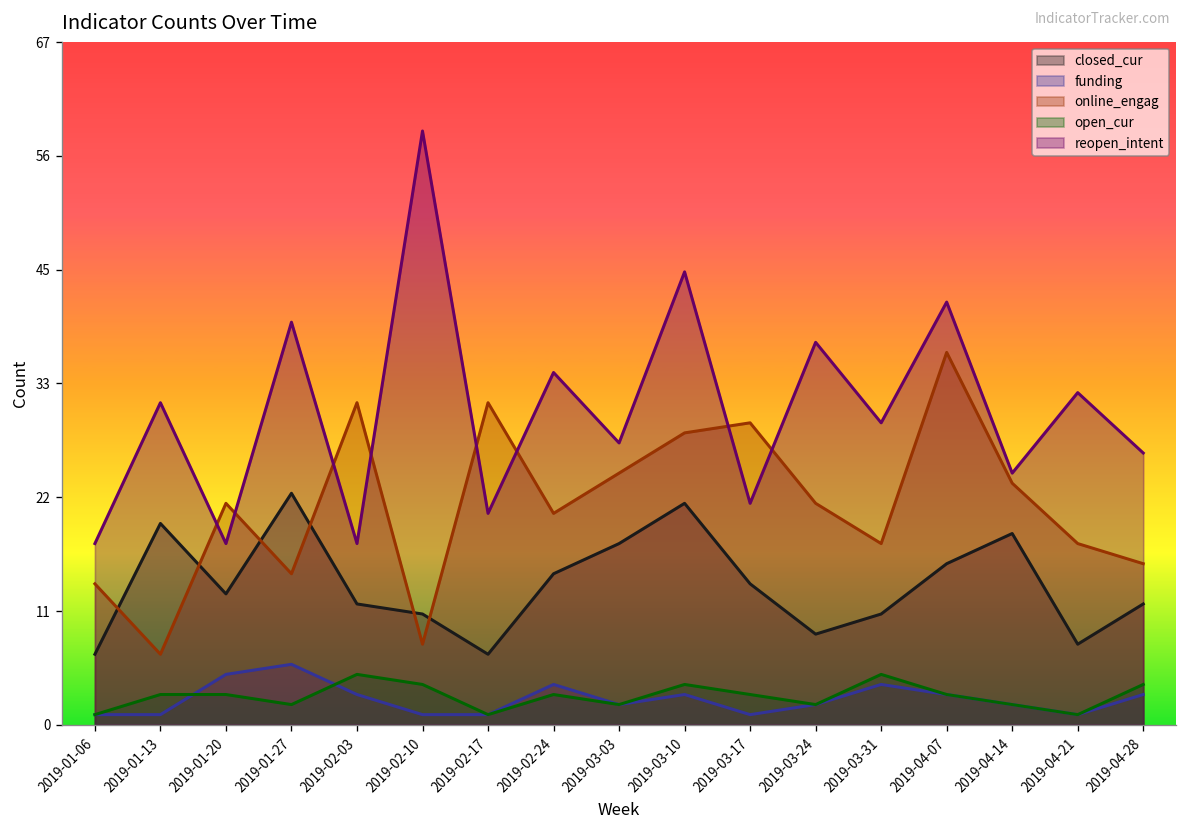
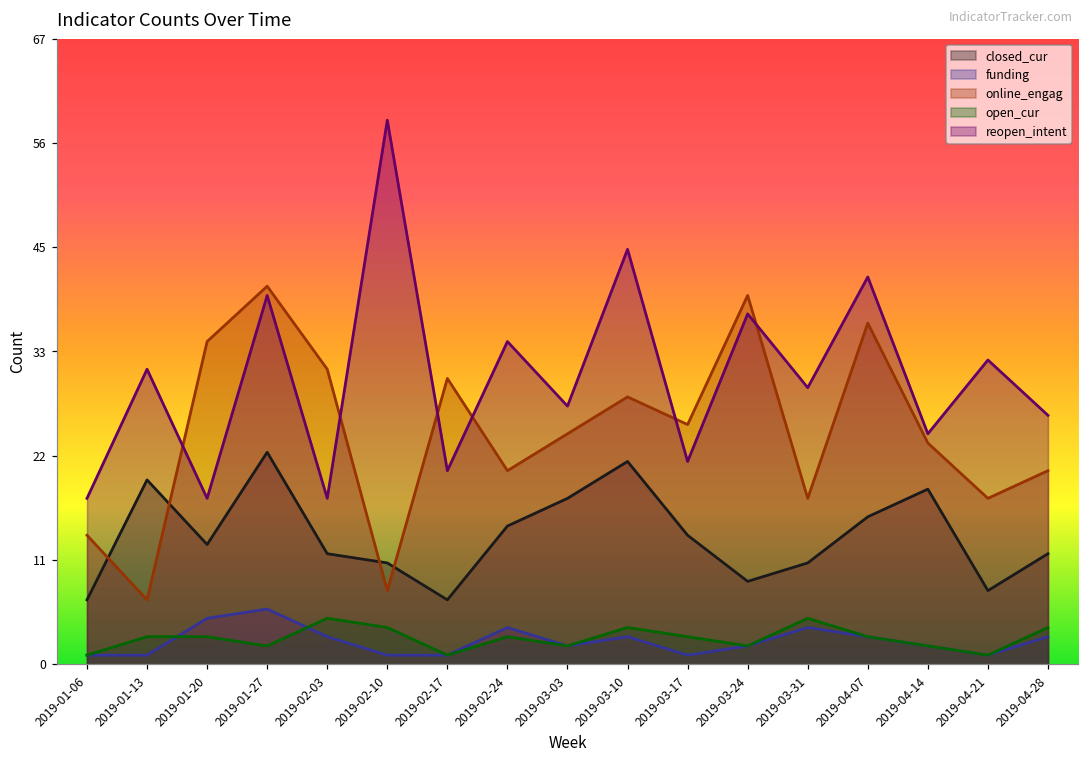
online_engag, 2019-01-20: 22 -> 35
online_engag, 2019-01-27: 15 -> 41
online_engag, 2019-02-17: 32 -> 31
online_engag, 2019-03-17: 30 -> 26
online_engag, 2019-03-24: 22 -> 40
online_engag, 2019-04-28: 16 -> 21
